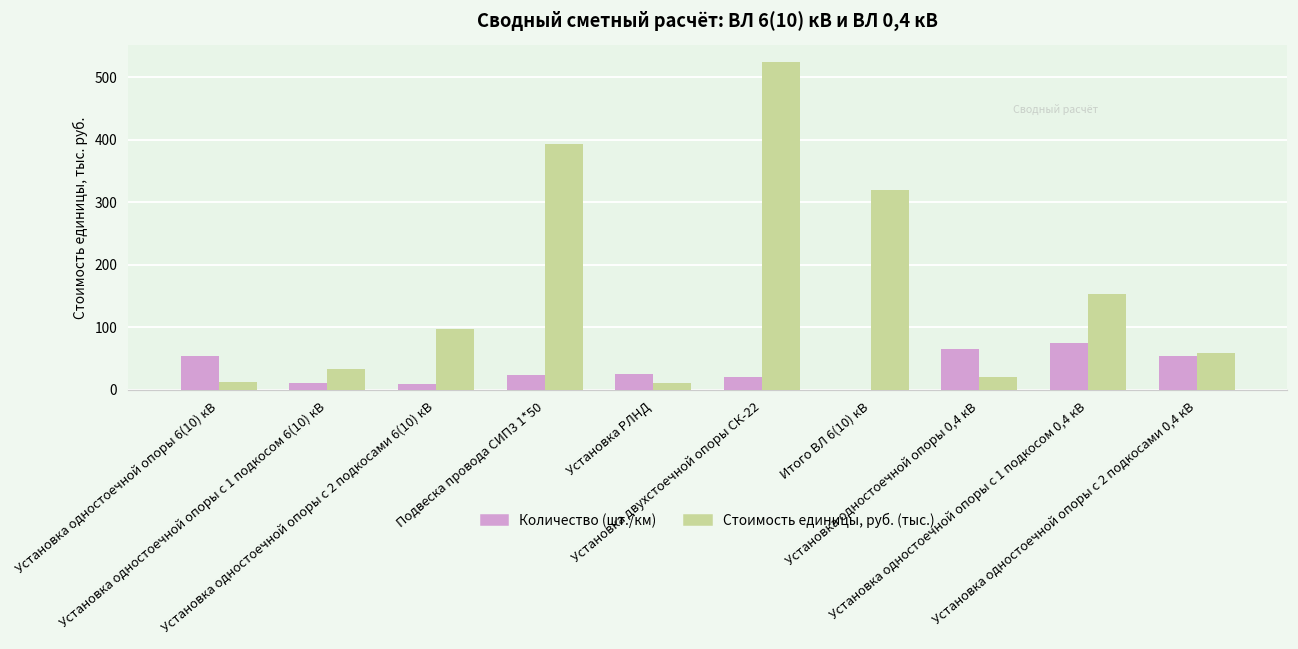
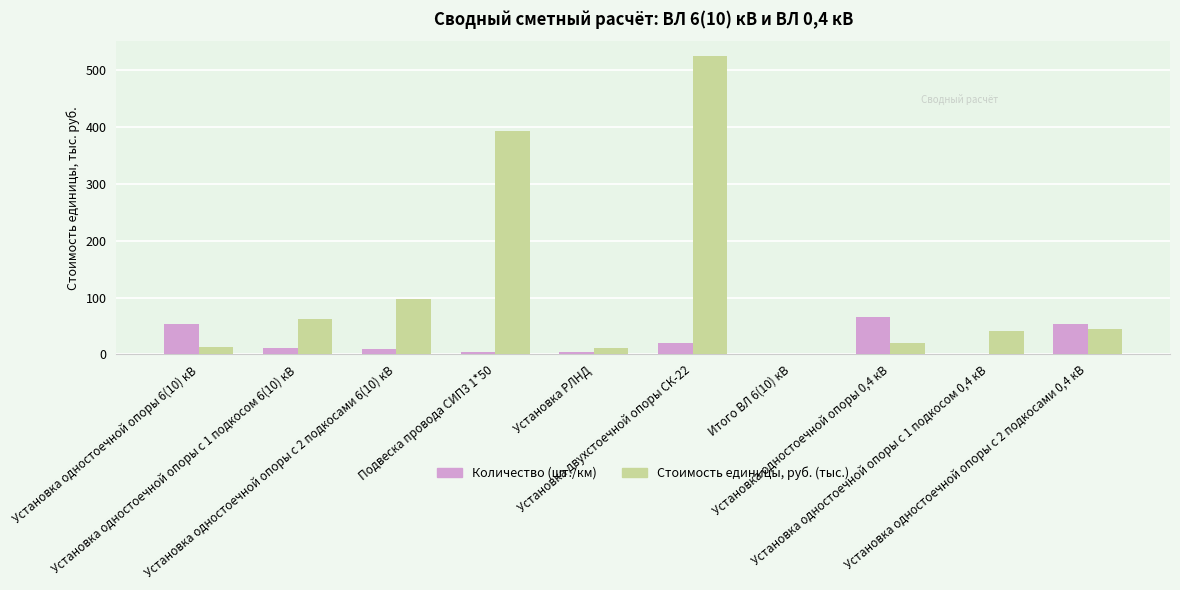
Стоимость единицы, руб. (тыс.), Установка одностоечной опоры с 1 подкосом 6(10) кВ: 30 -> 60
Количество (шт./км), Подвеска провода СИП3 1*50: 20 -> 0
Количество (шт./км), Установка РЛНД: 30 -> 0
Стоимость единицы, руб. (тыс.), Итого ВЛ 6(10) кВ: 320 -> 0
Количество (шт./км), Установка одностоечной опоры с 1 подкосом 0,4 кВ: 80 -> 0
Стоимость единицы, руб. (тыс.), Установка одностоечной опоры с 1 подкосом 0,4 кВ: 150 -> 40
Стоимость единицы, руб. (тыс.), Установка одностоечной опоры с 2 подкосами 0,4 кВ: 60 -> 40
